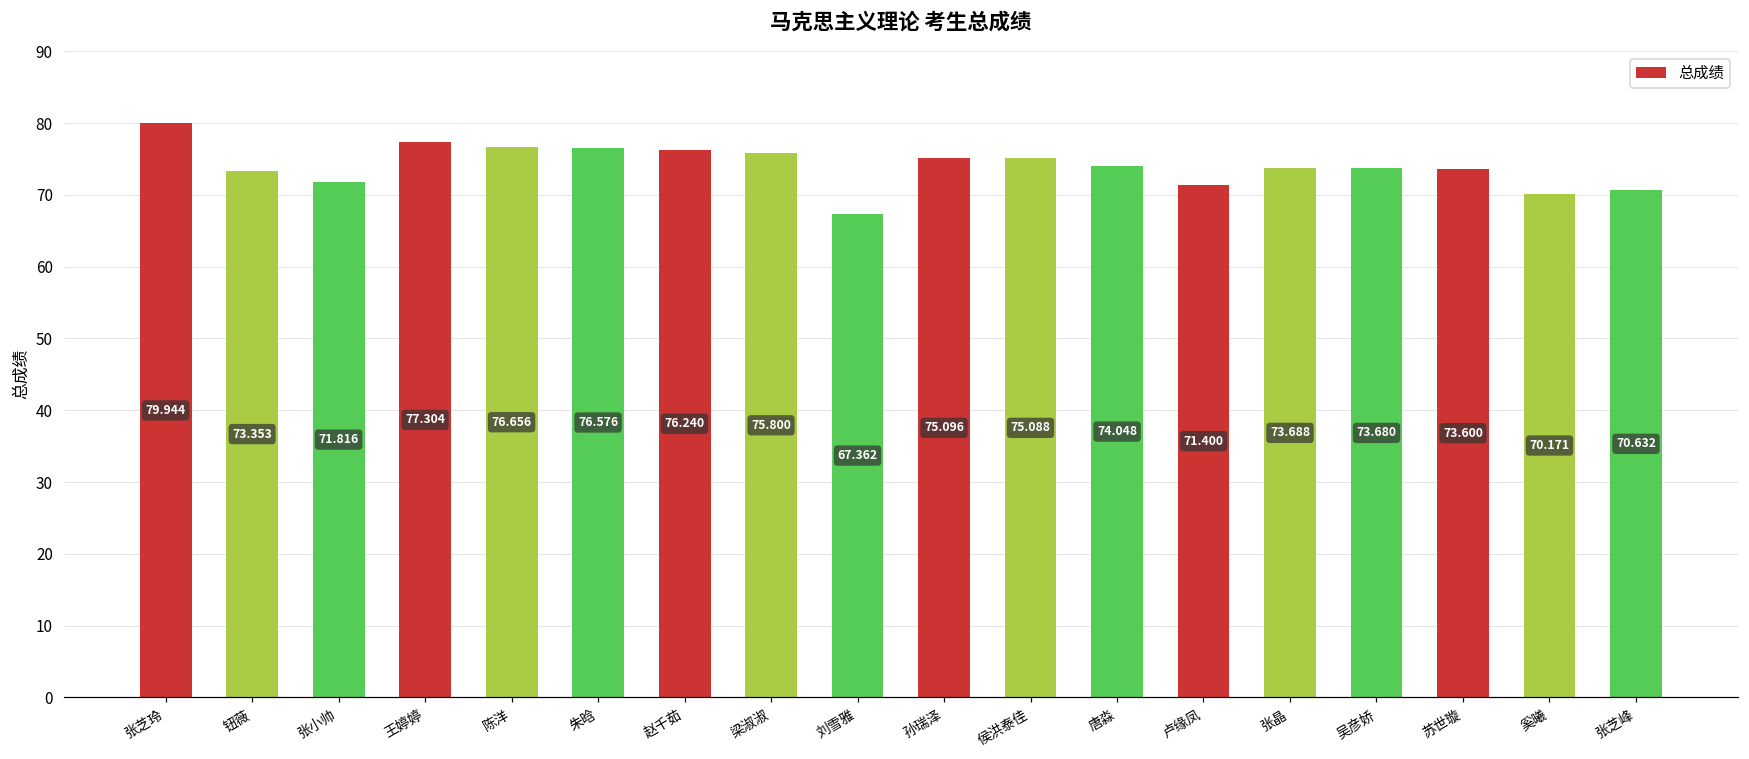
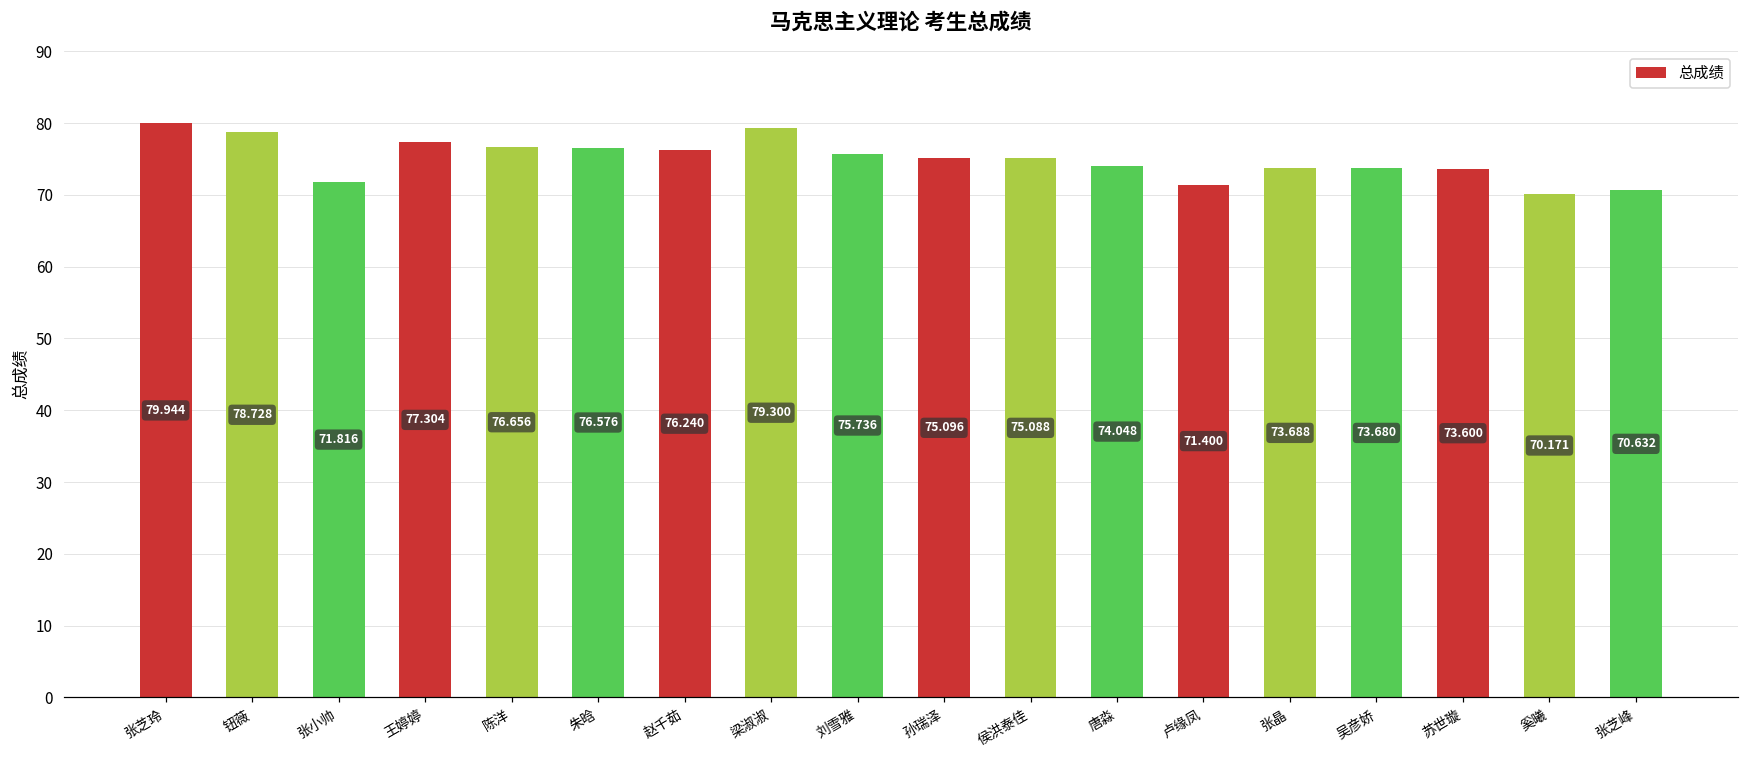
钮薇: 73.353 -> 78.728
梁淑淑: 75.800 -> 79.300
刘雪雅: 67.362 -> 75.736
